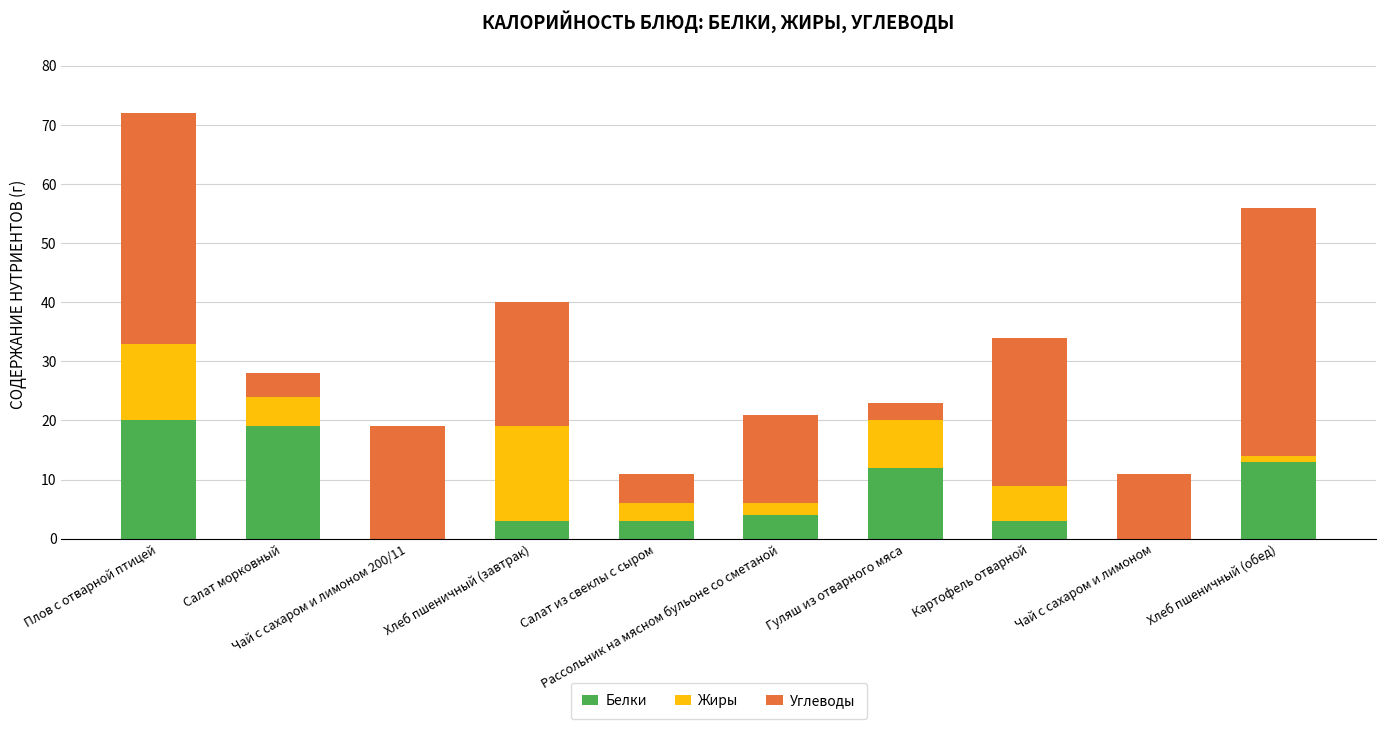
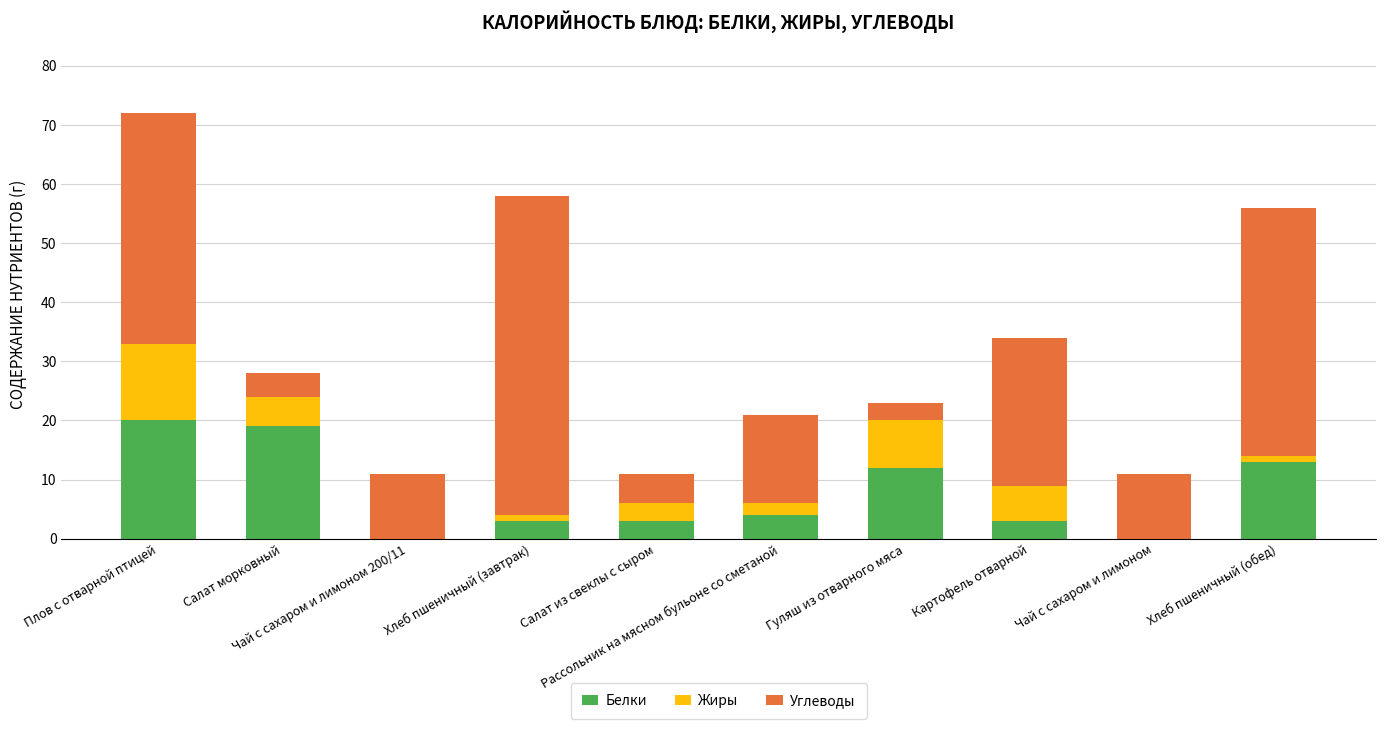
Углеводы, Чай с сахаром и лимоном 200/11: 19 -> 11
Жиры, Хлеб пшеничный (завтрак): 16 -> 1
Углеводы, Хлеб пшеничный (завтрак): 21 -> 54
